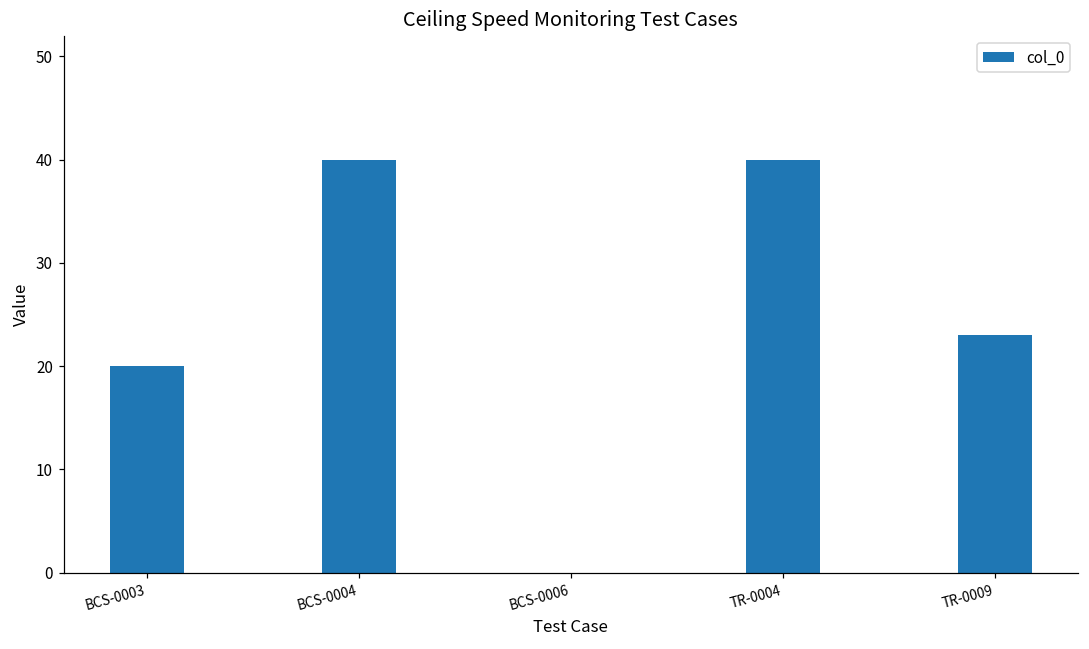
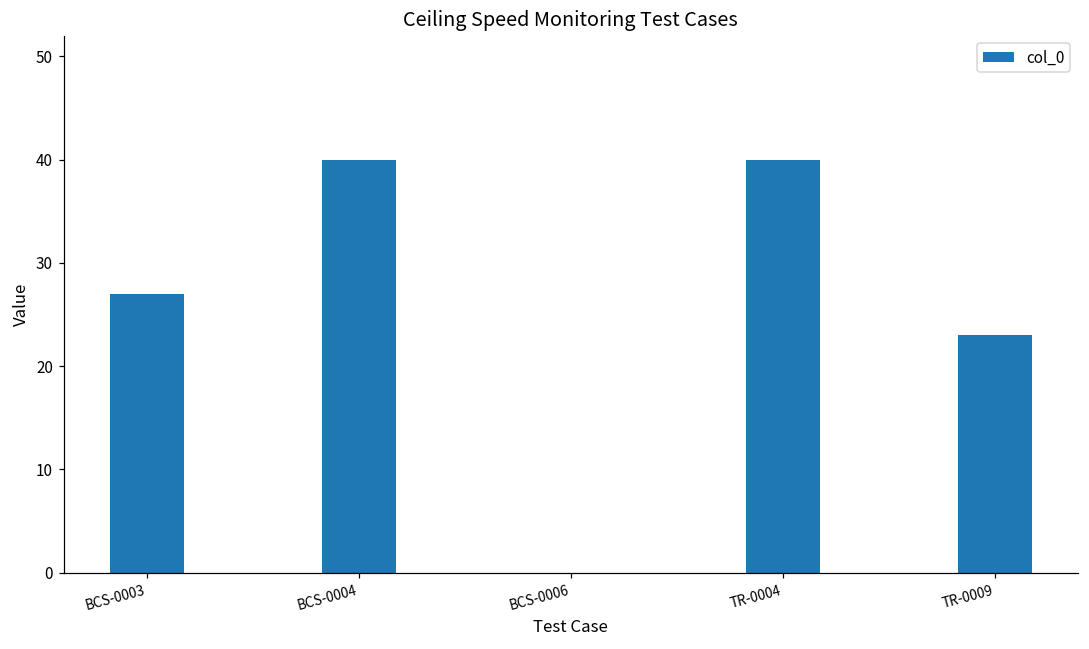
BCS-0003: 20 -> 27
